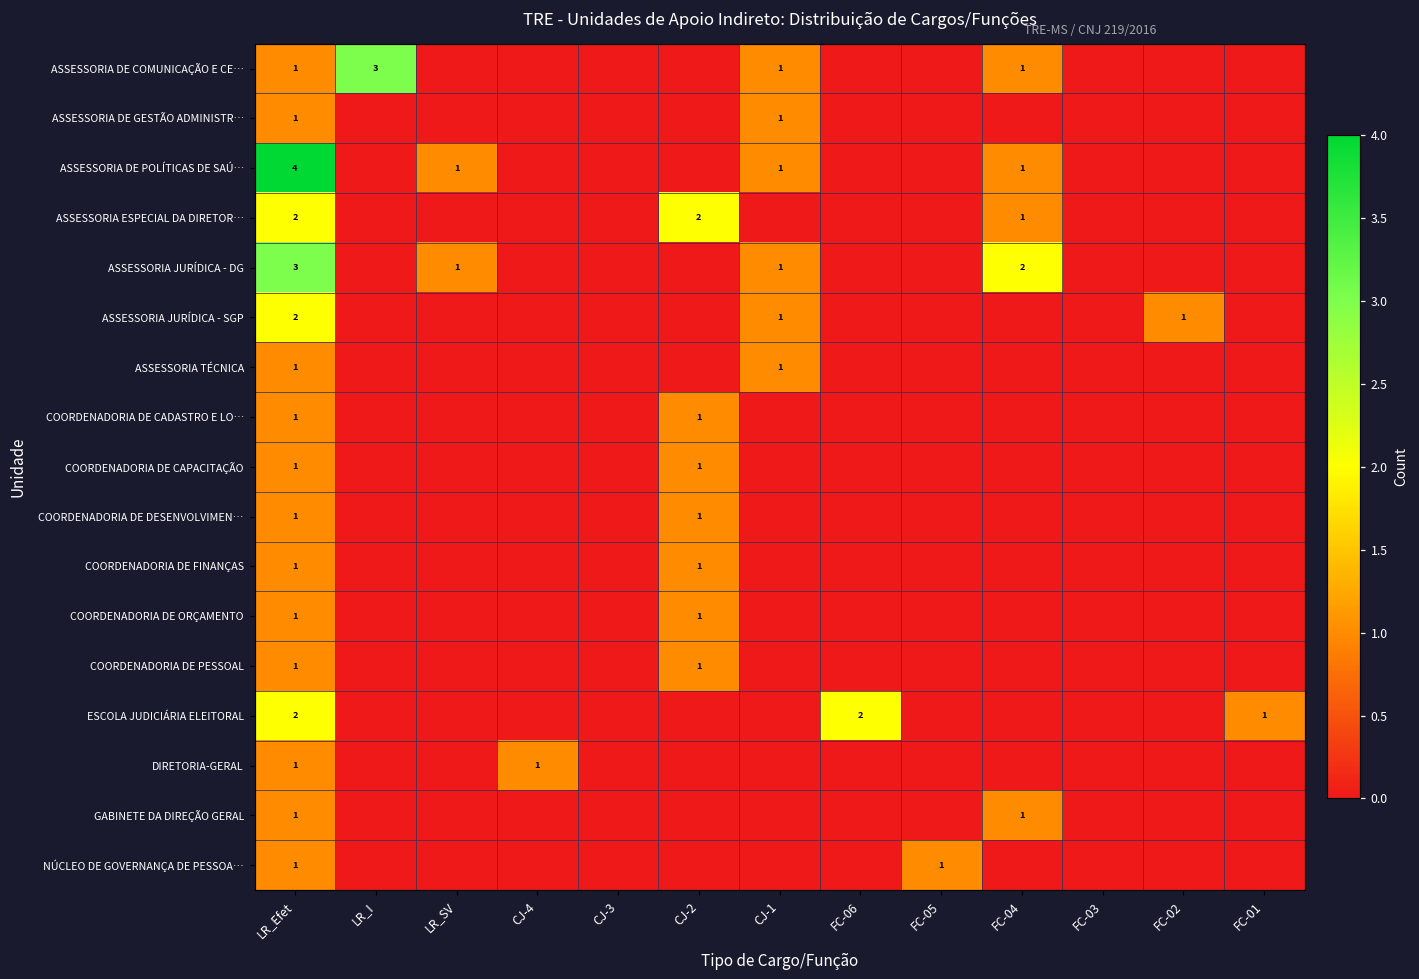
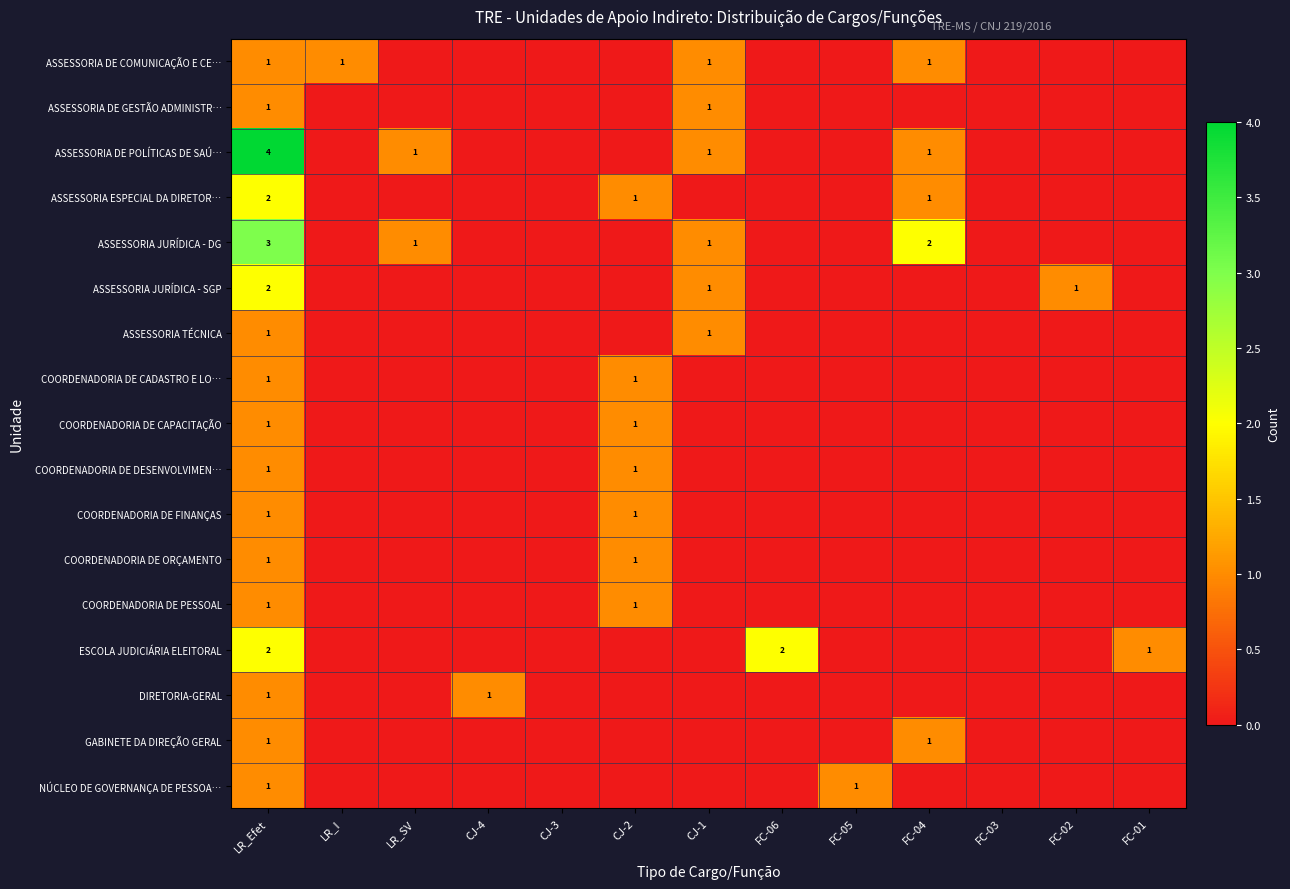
ASSESSORIA DE COMUNICAÇÃO E CE…, LR_I: 3 -> 1
ASSESSORIA ESPECIAL DA DIRETOR…, CJ-2: 2 -> 1
